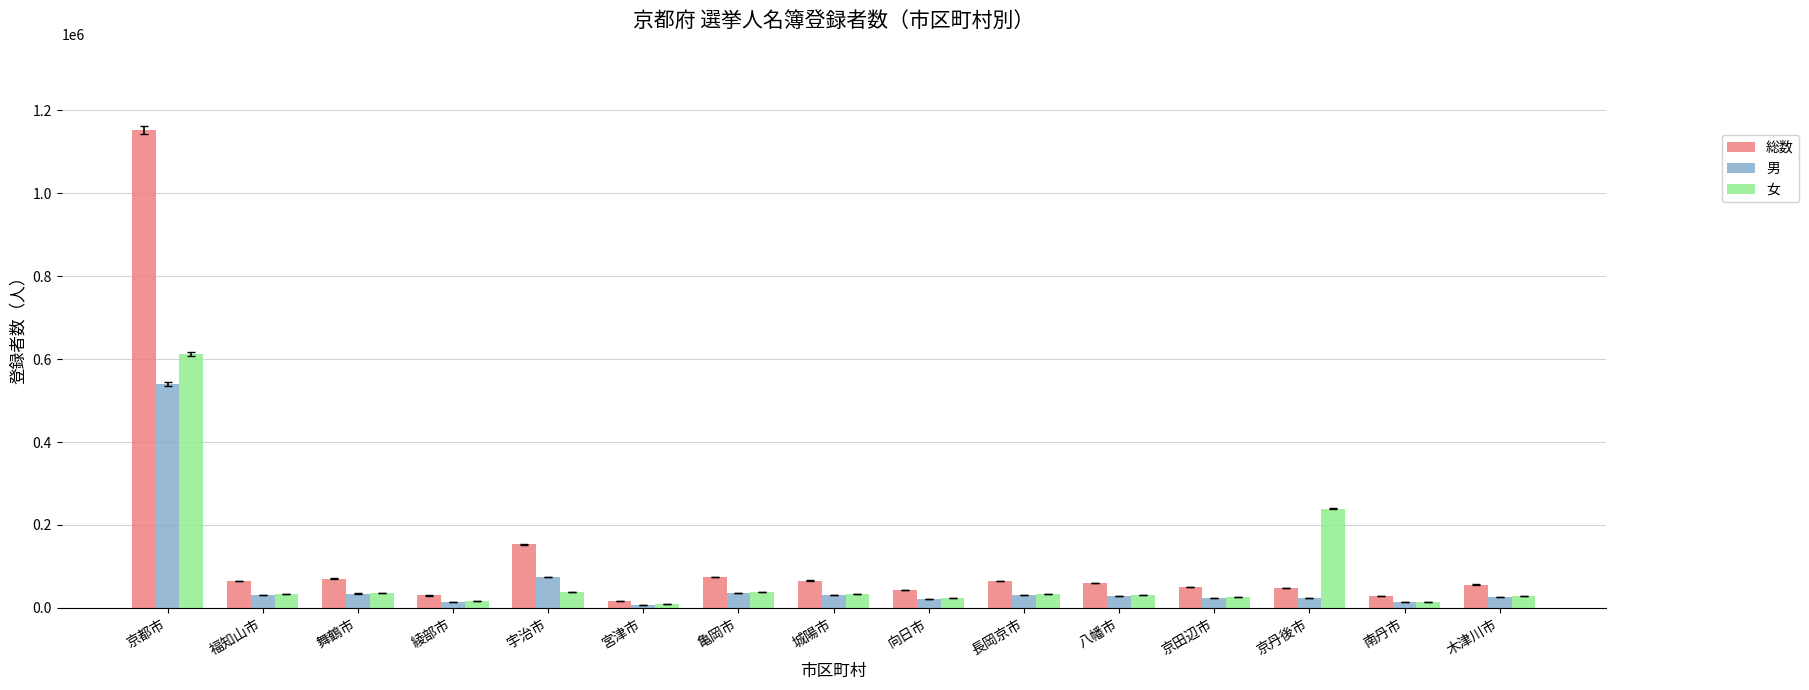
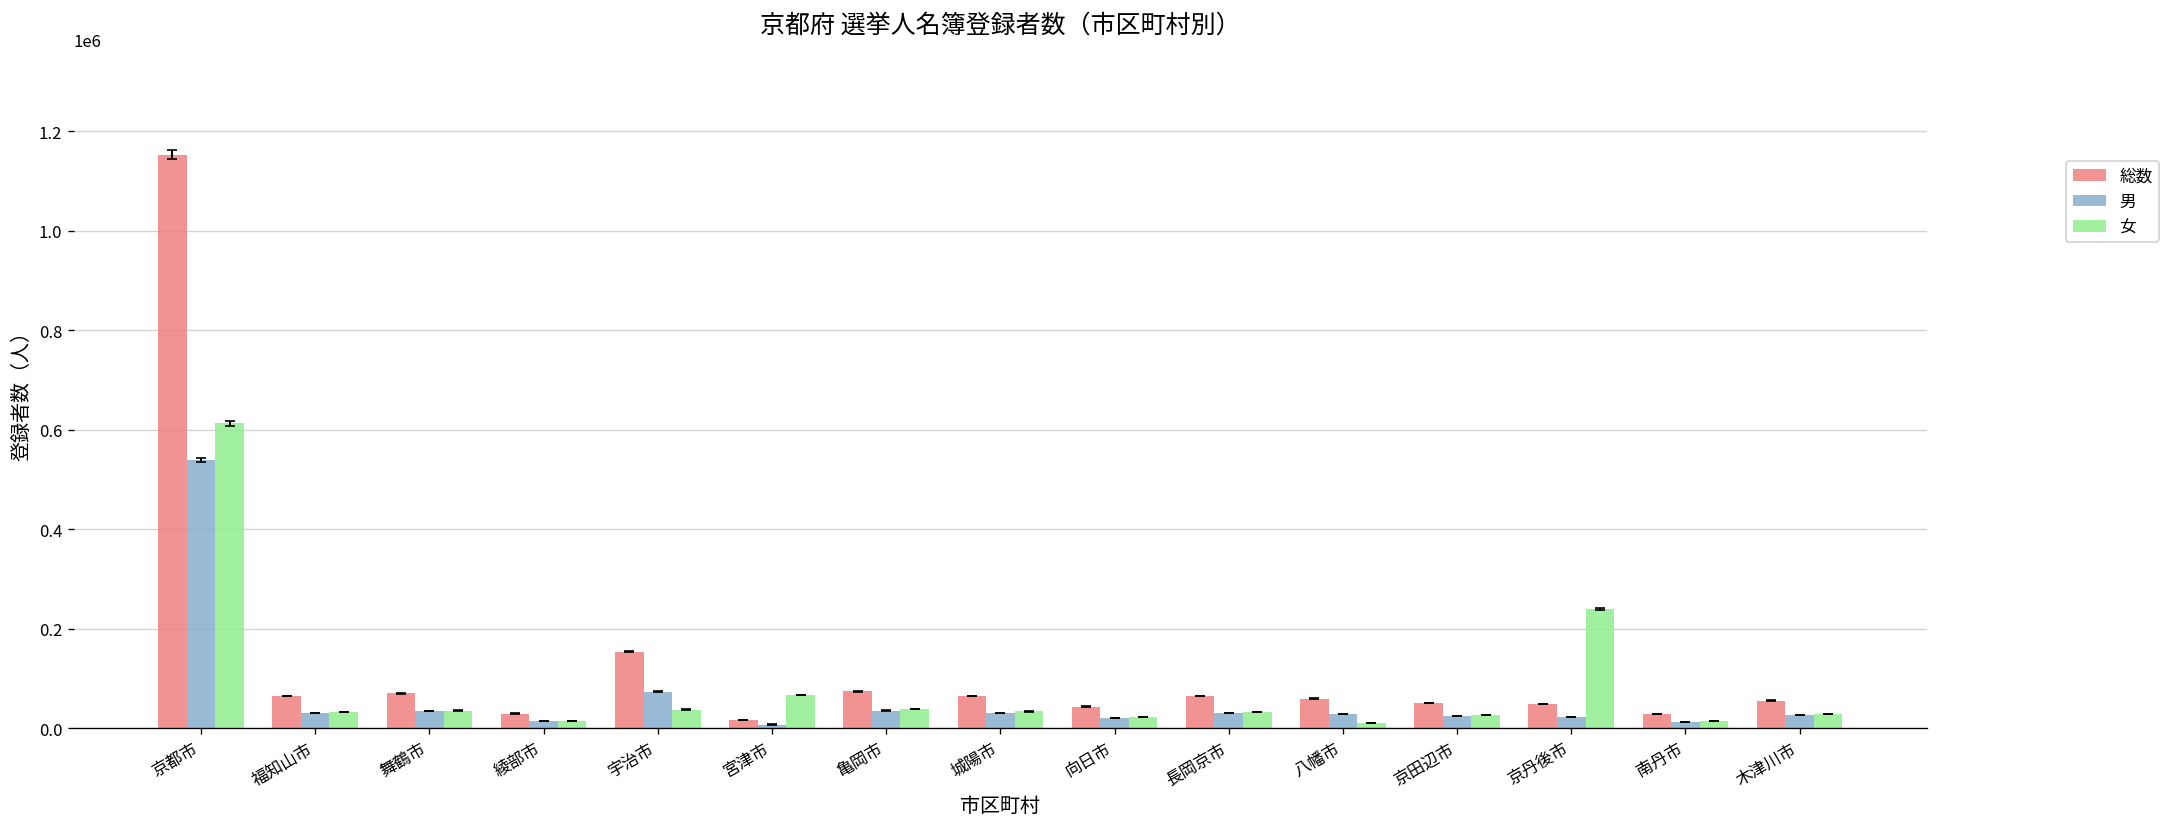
女, 宮津市: 10000 -> 70000
女, 八幡市: 30000 -> 10000
